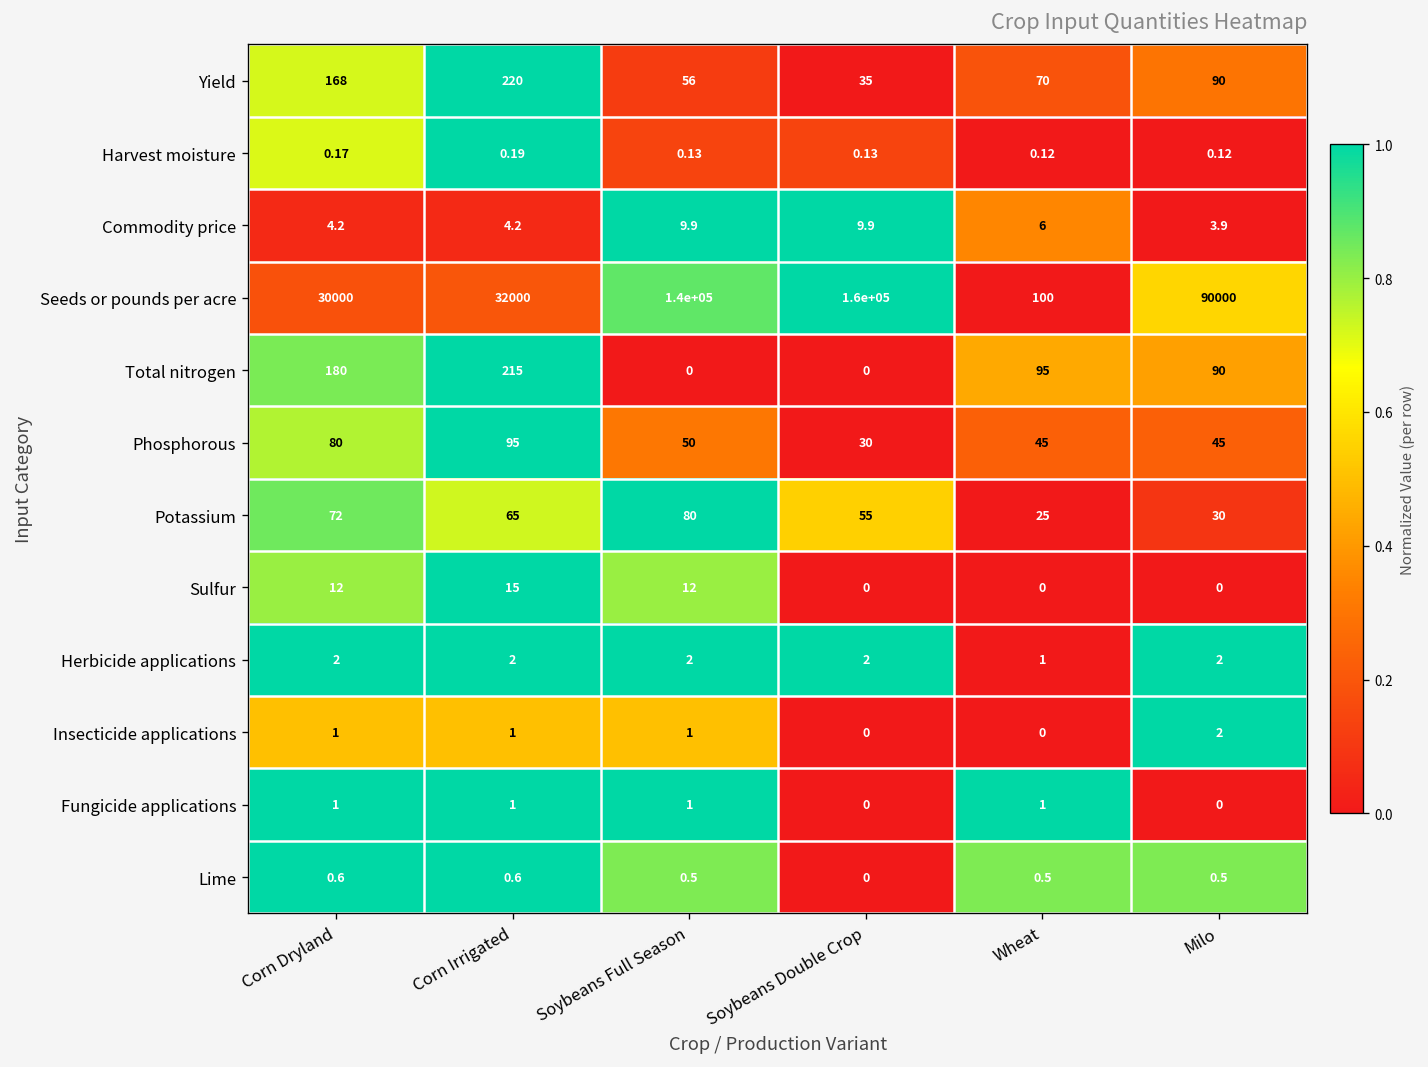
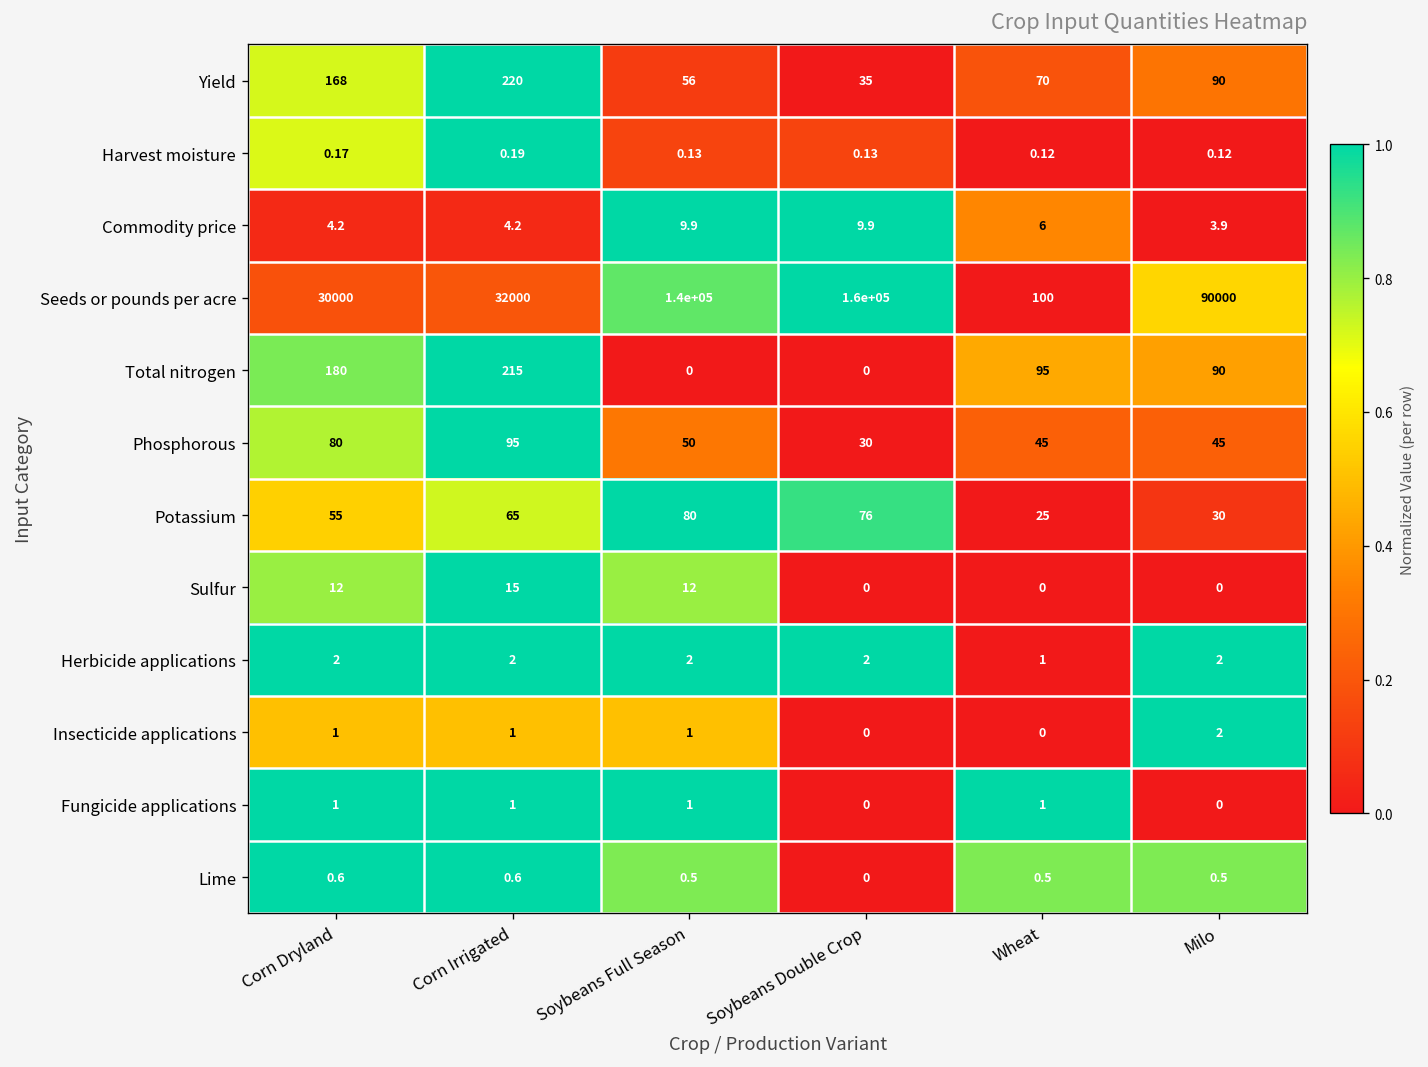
Potassium, Corn Dryland: 72 -> 55
Potassium, Soybeans Double Crop: 55 -> 76
